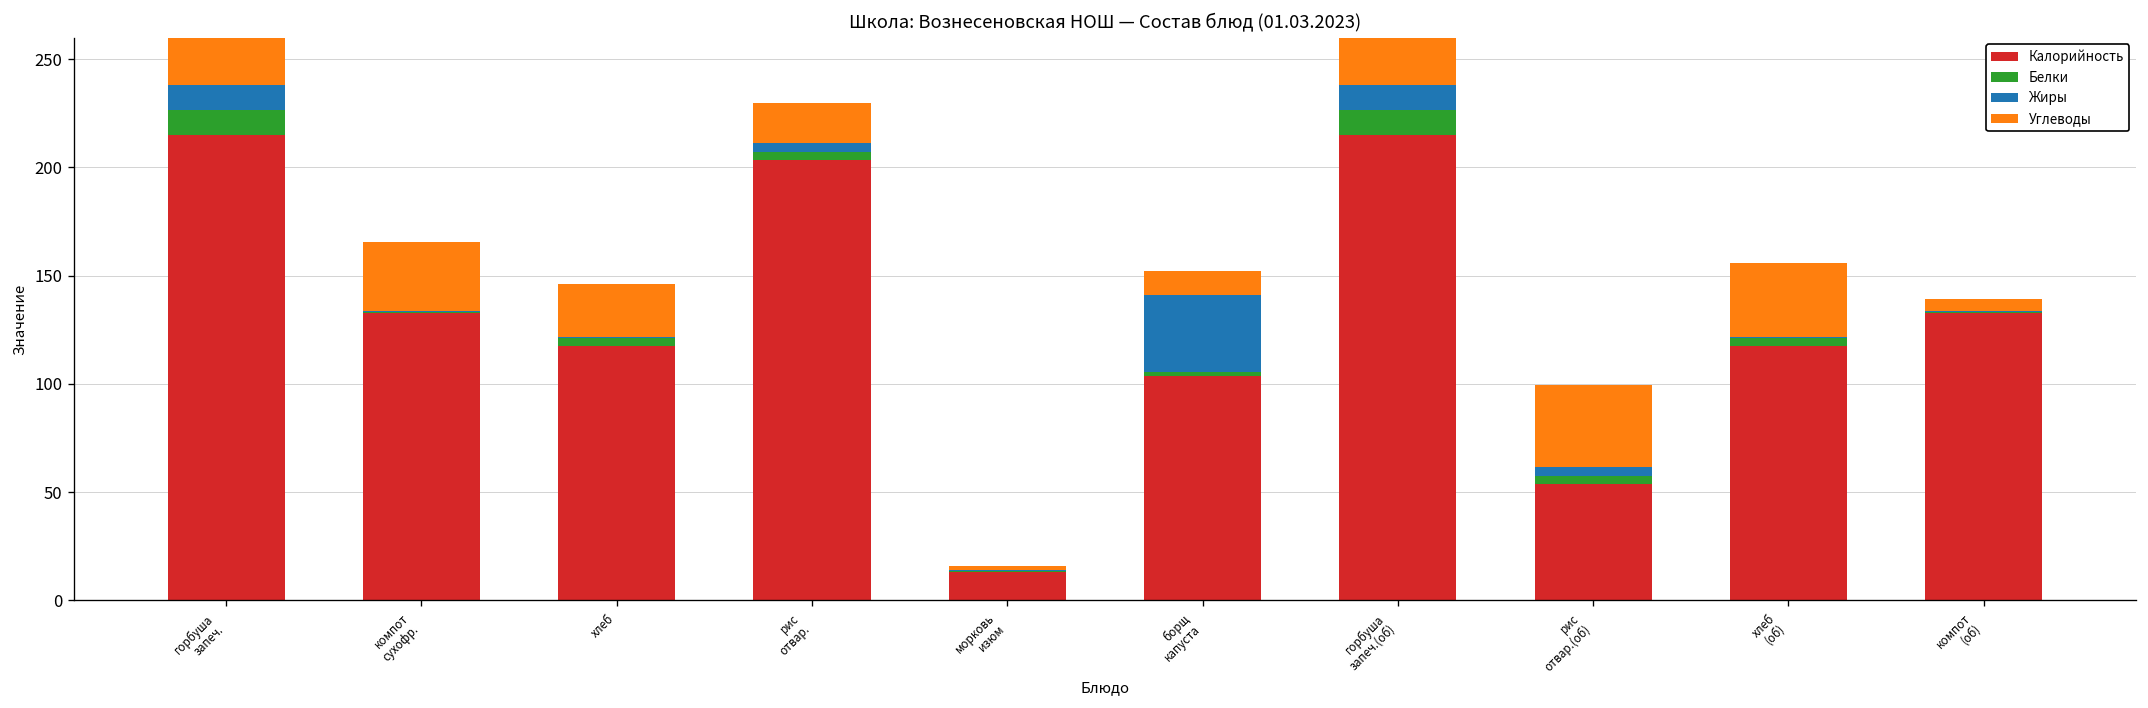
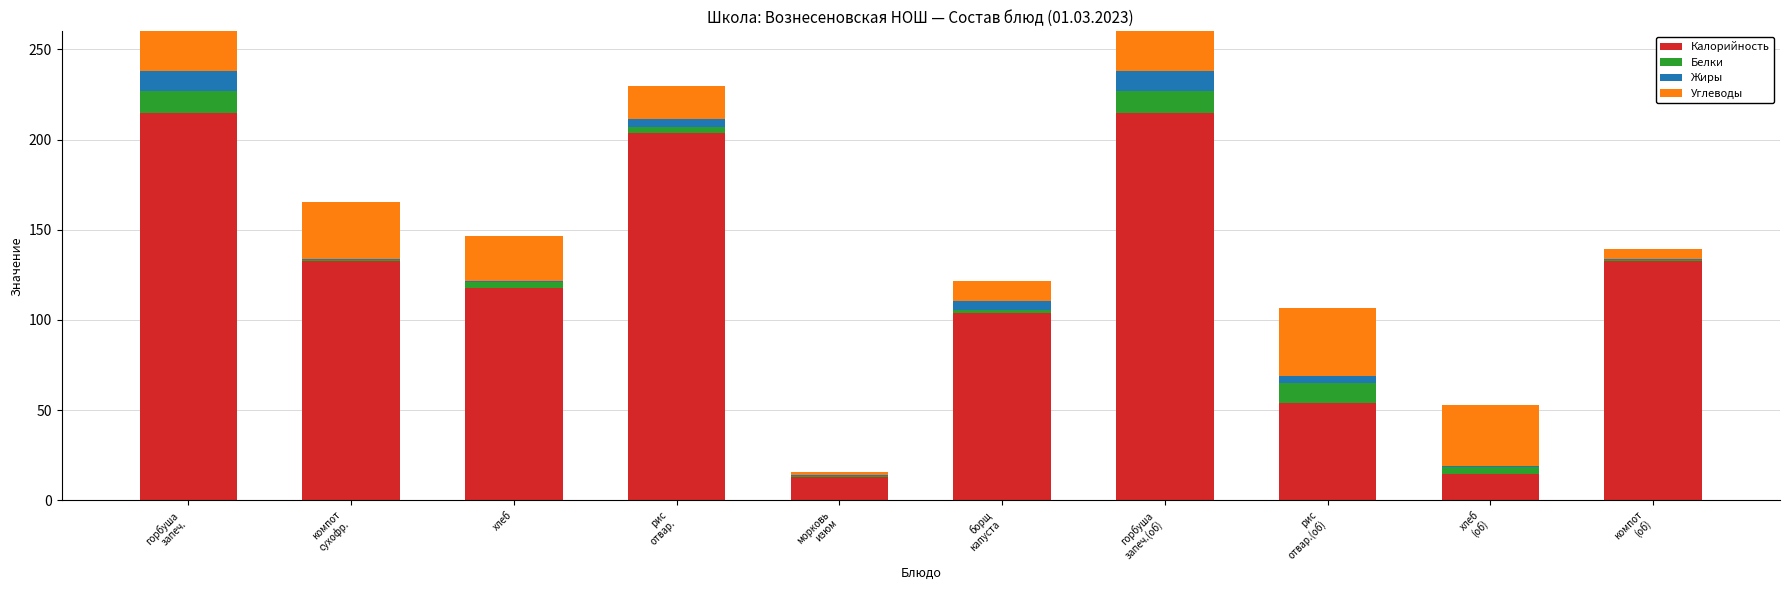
Жиры, борщ капуста: 36 -> 5
Белки, рис отвар.(об): 4 -> 11
Калорийность, хлеб (об): 118 -> 15
